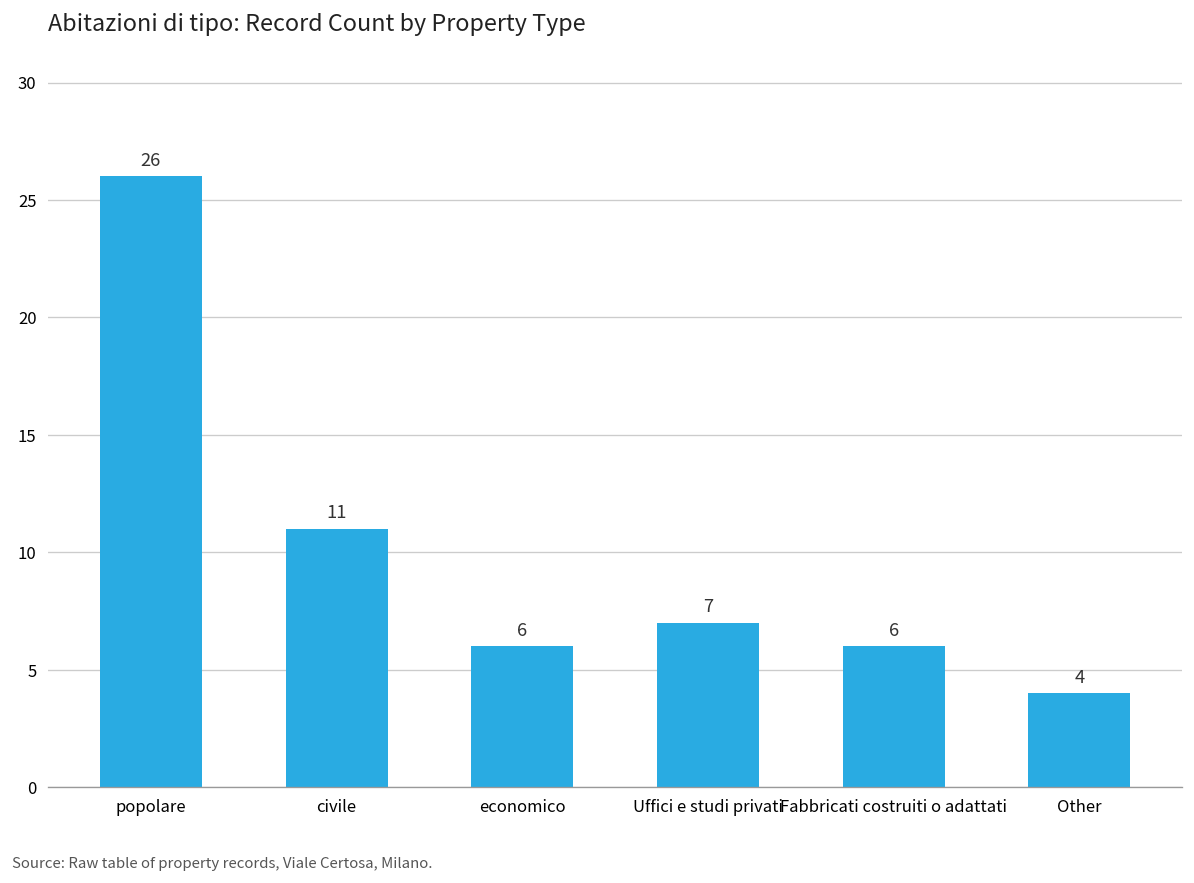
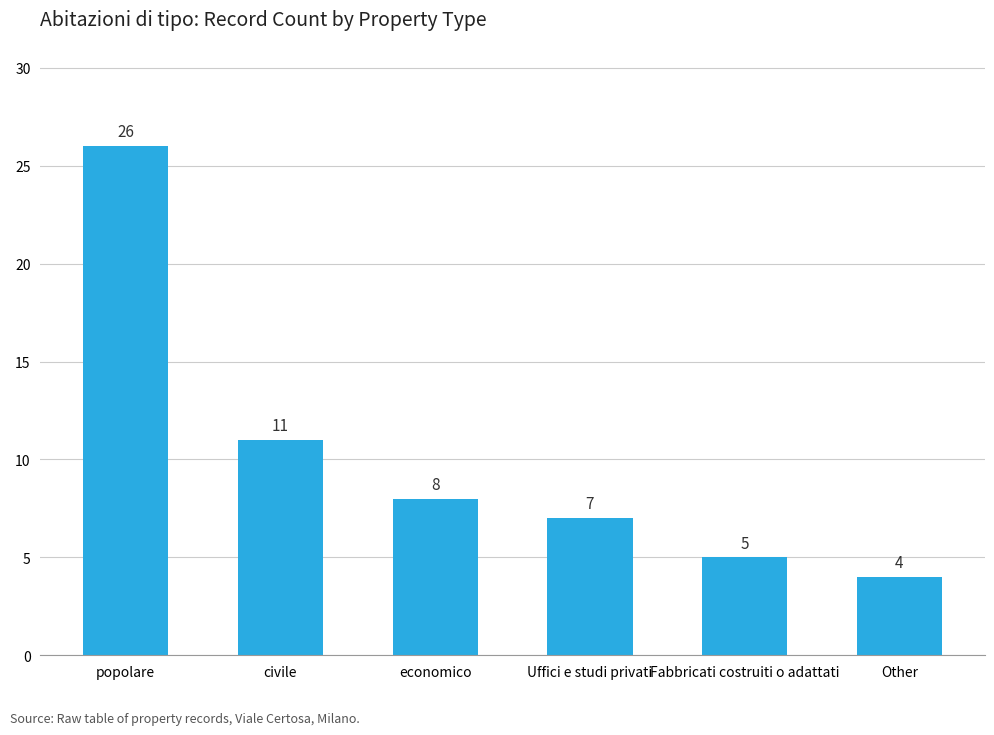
economico: 6 -> 8
Fabbricati costruiti o adattati: 6 -> 5
